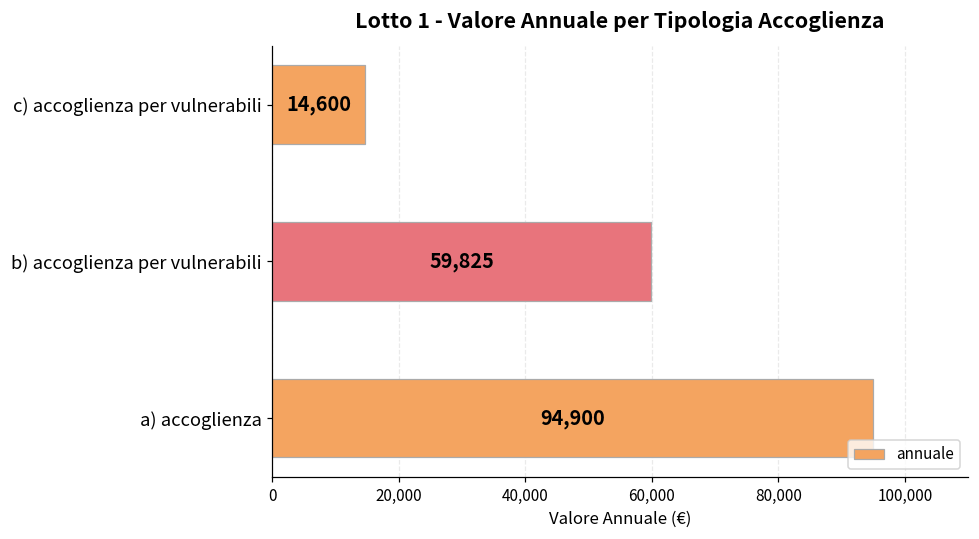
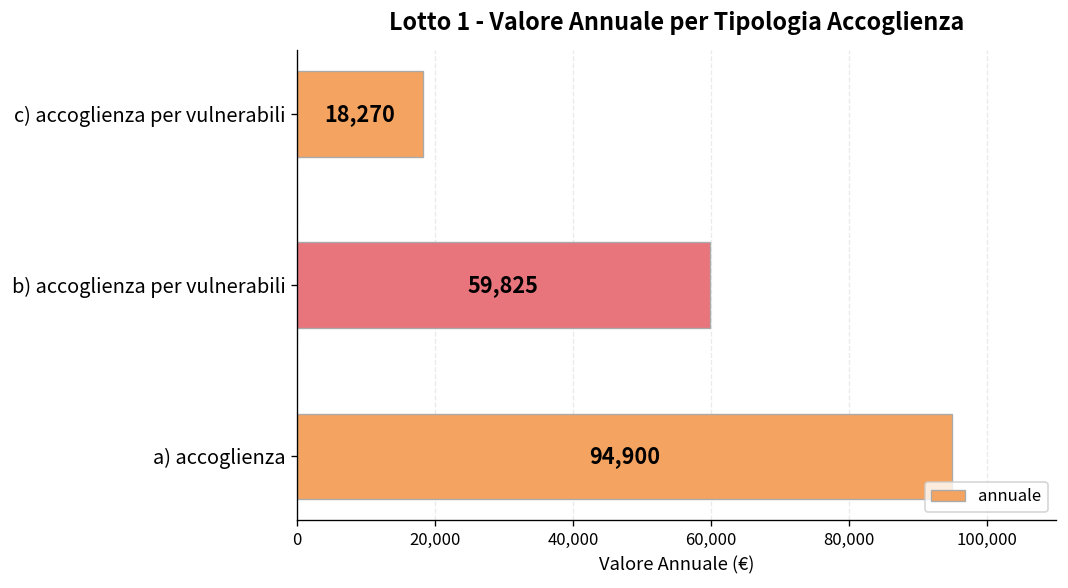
c) accoglienza per vulnerabili: 14,600 -> 18,270
